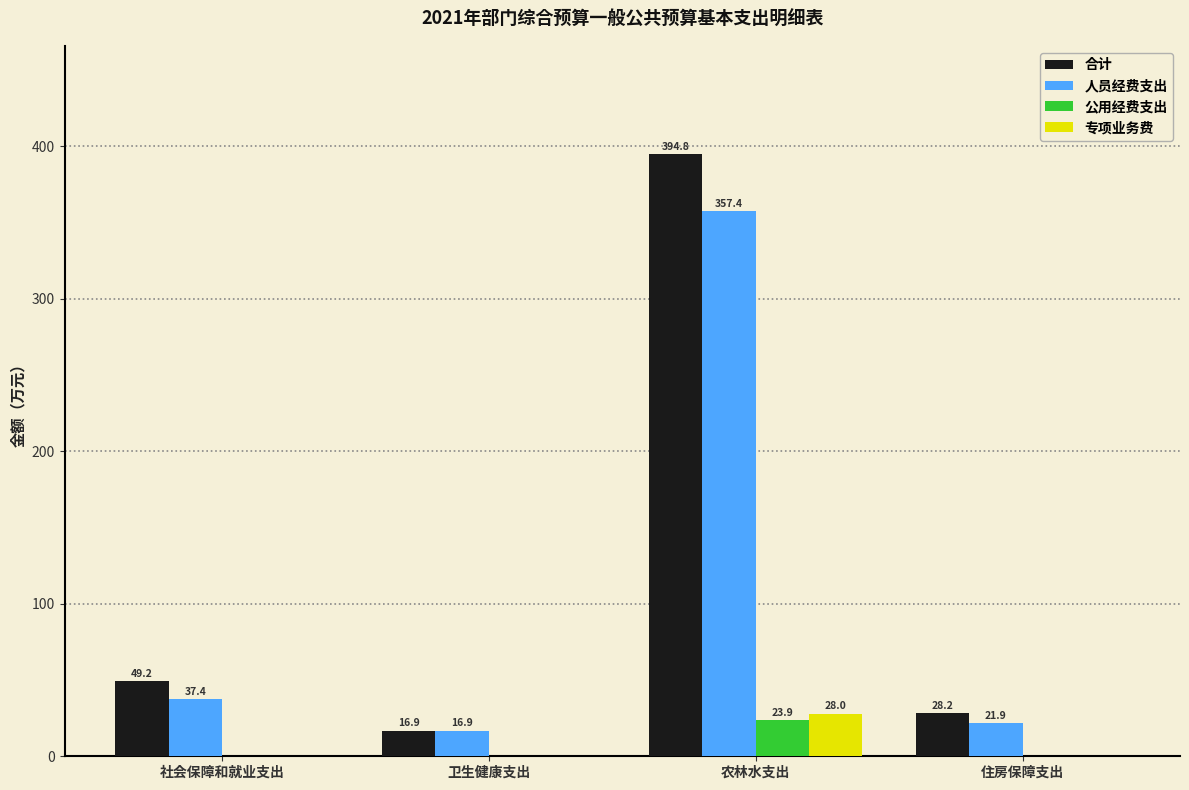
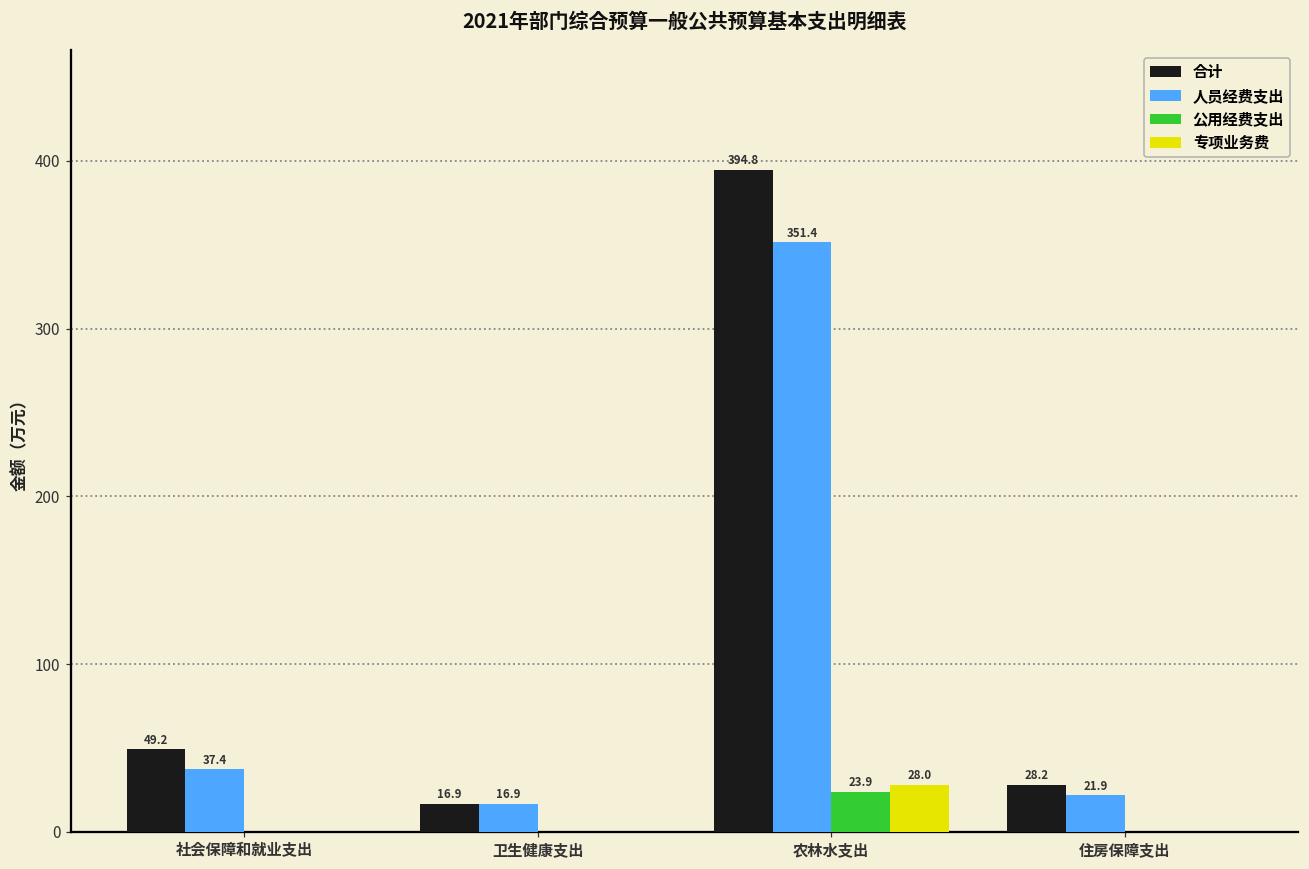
人员经费支出, 农林水支出: 357.4 -> 351.4
